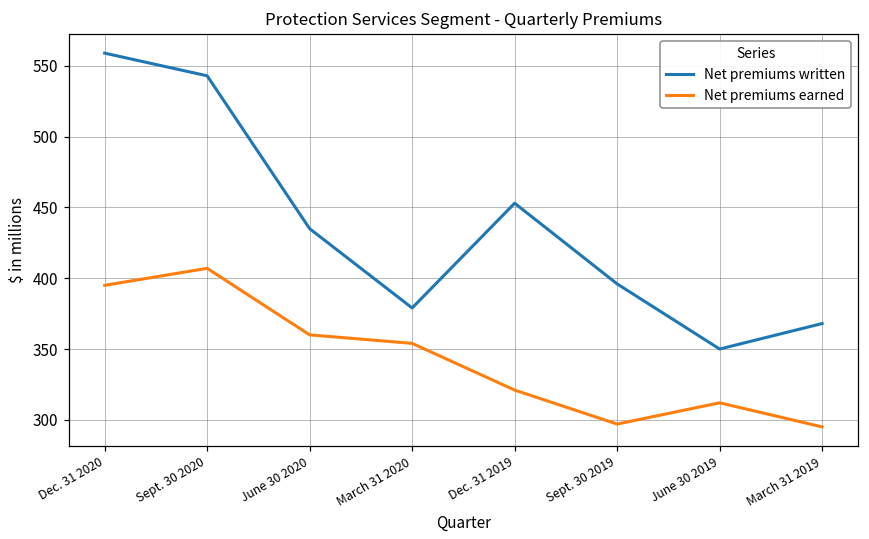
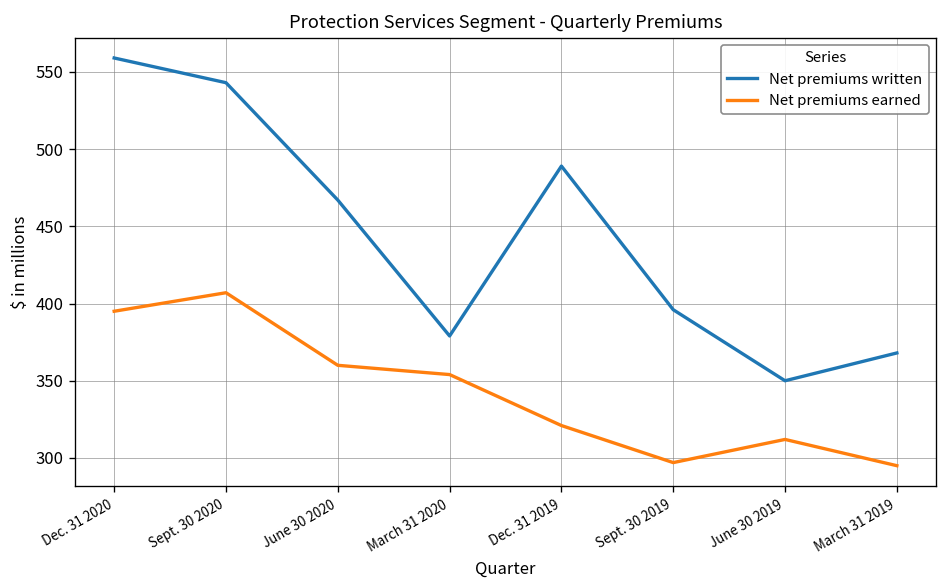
Net premiums written, June 30 2020: 435 -> 467
Net premiums written, Dec. 31 2019: 453 -> 489
